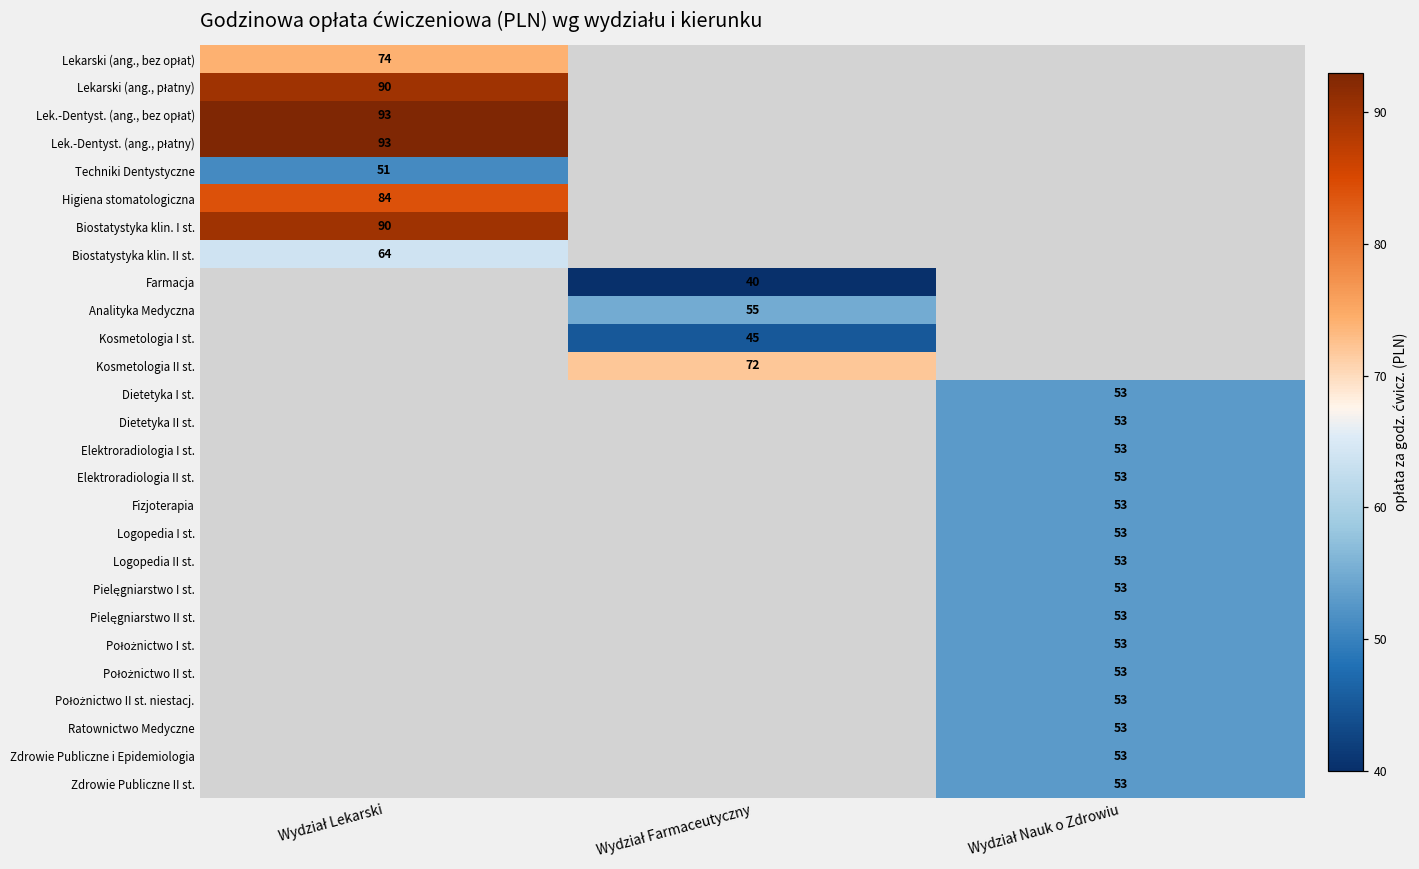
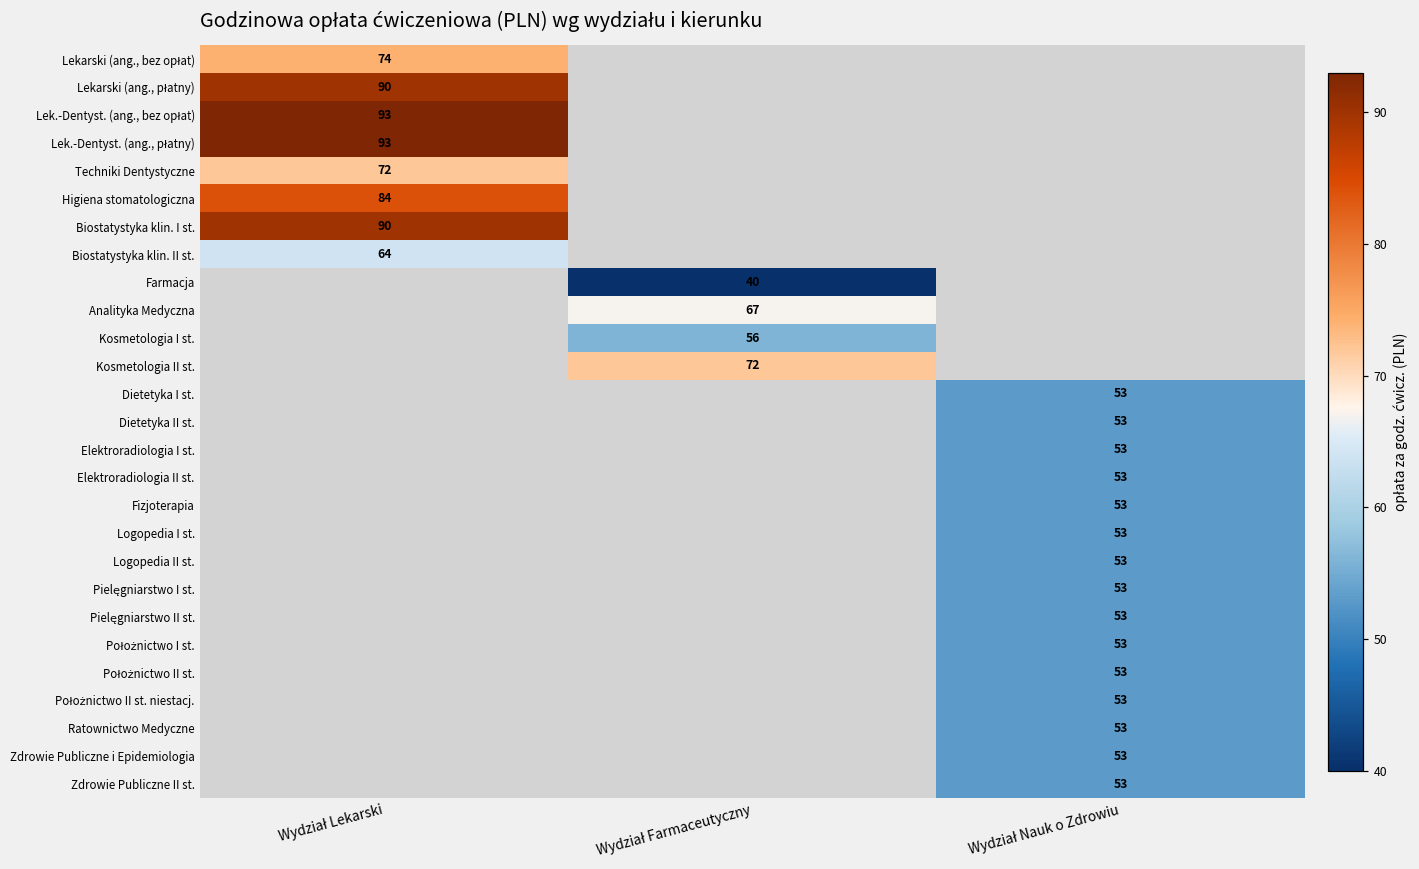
Techniki Dentystyczne, Wydział Lekarski: 51 -> 72
Analityka Medyczna, Wydział Farmaceutyczny: 55 -> 67
Kosmetologia I st., Wydział Farmaceutyczny: 45 -> 56
